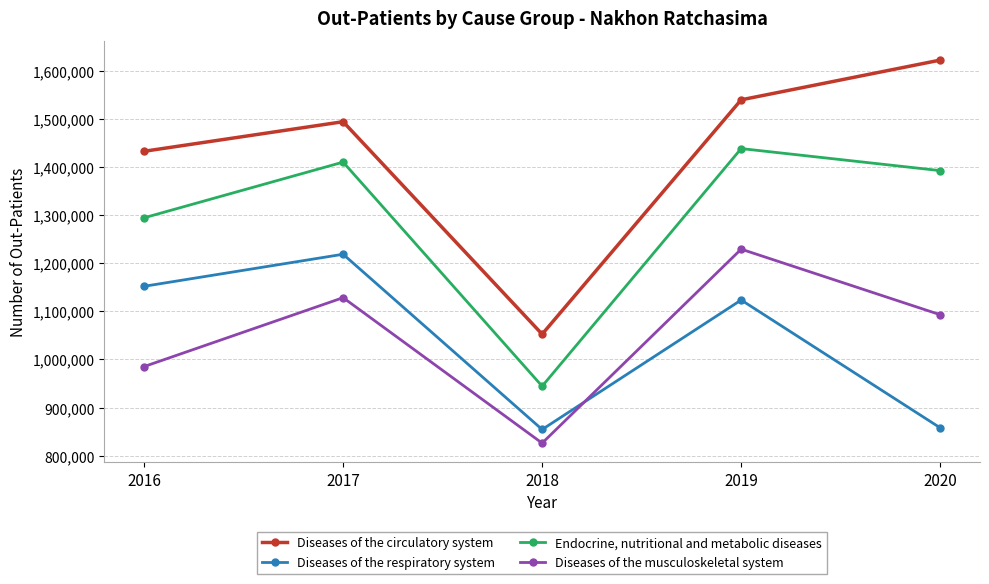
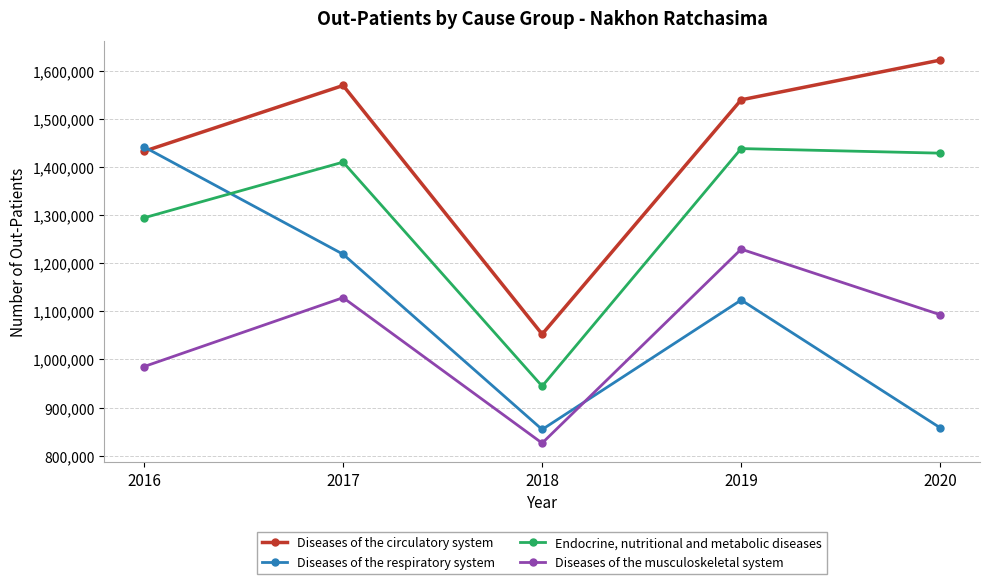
Diseases of the respiratory system, 2016: 1,150,000 -> 1,440,000
Diseases of the circulatory system, 2017: 1,490,000 -> 1,570,000
Endocrine, nutritional and metabolic diseases, 2020: 1,390,000 -> 1,430,000
